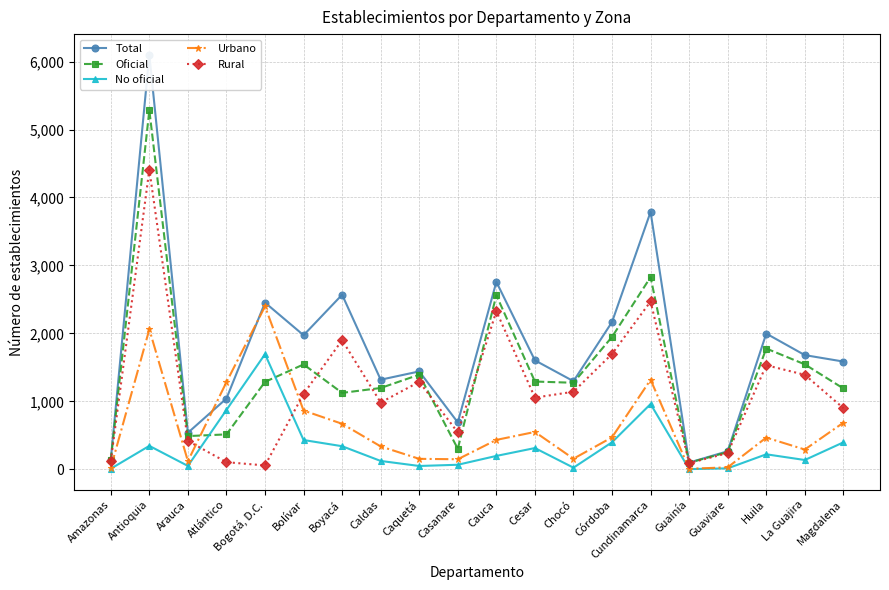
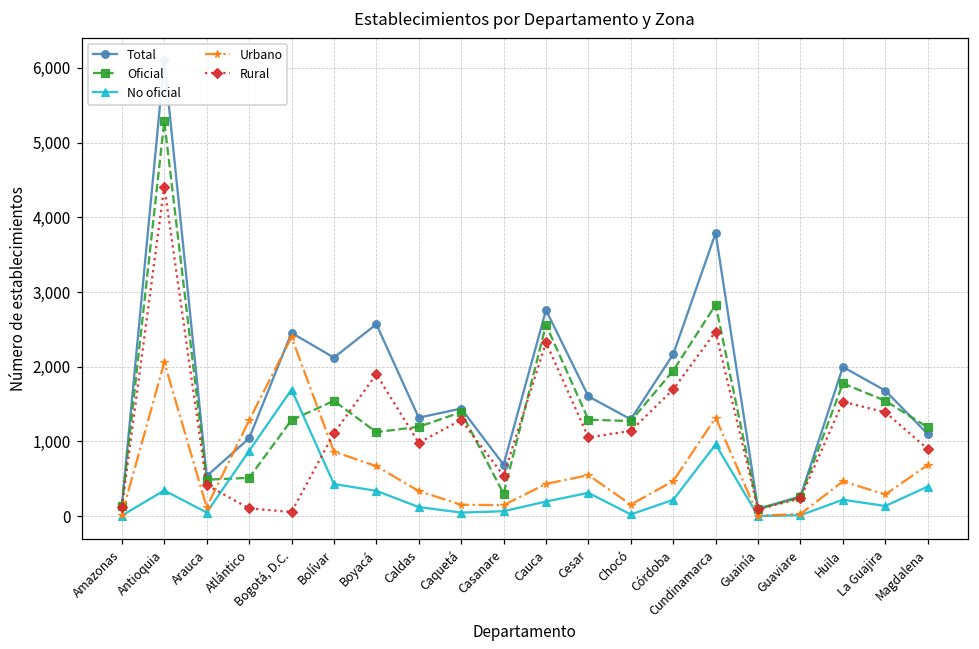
Total, Bolívar: 2,000 -> 2,100
No oficial, Córdoba: 400 -> 200
Total, Magdalena: 1,600 -> 1,100
